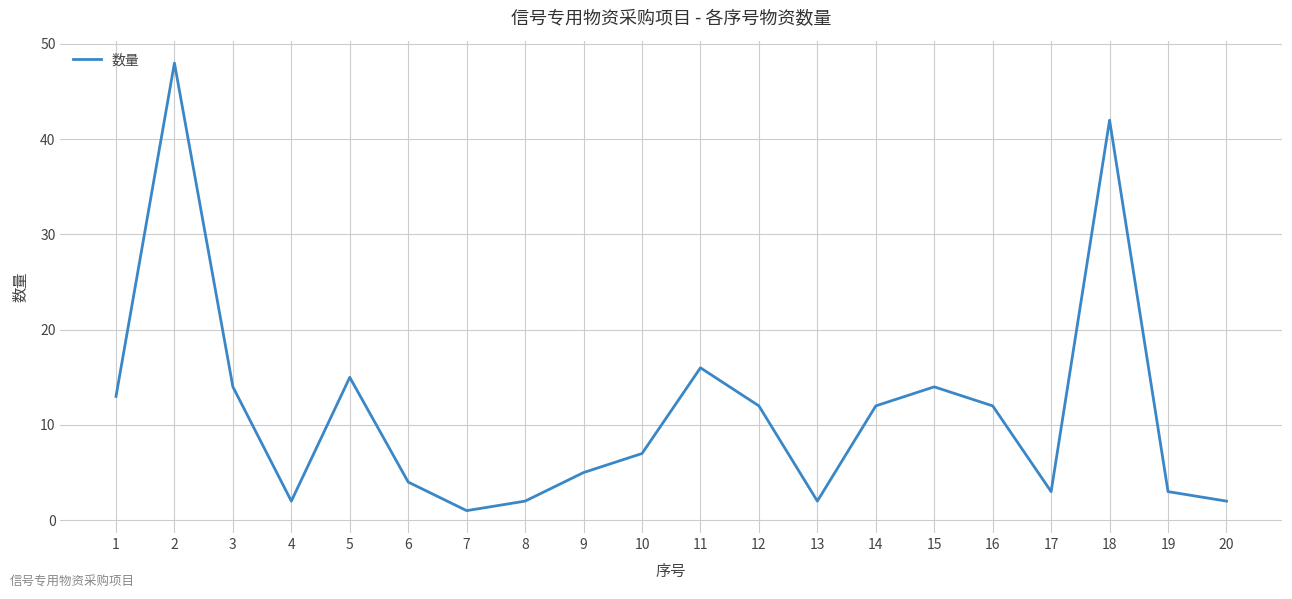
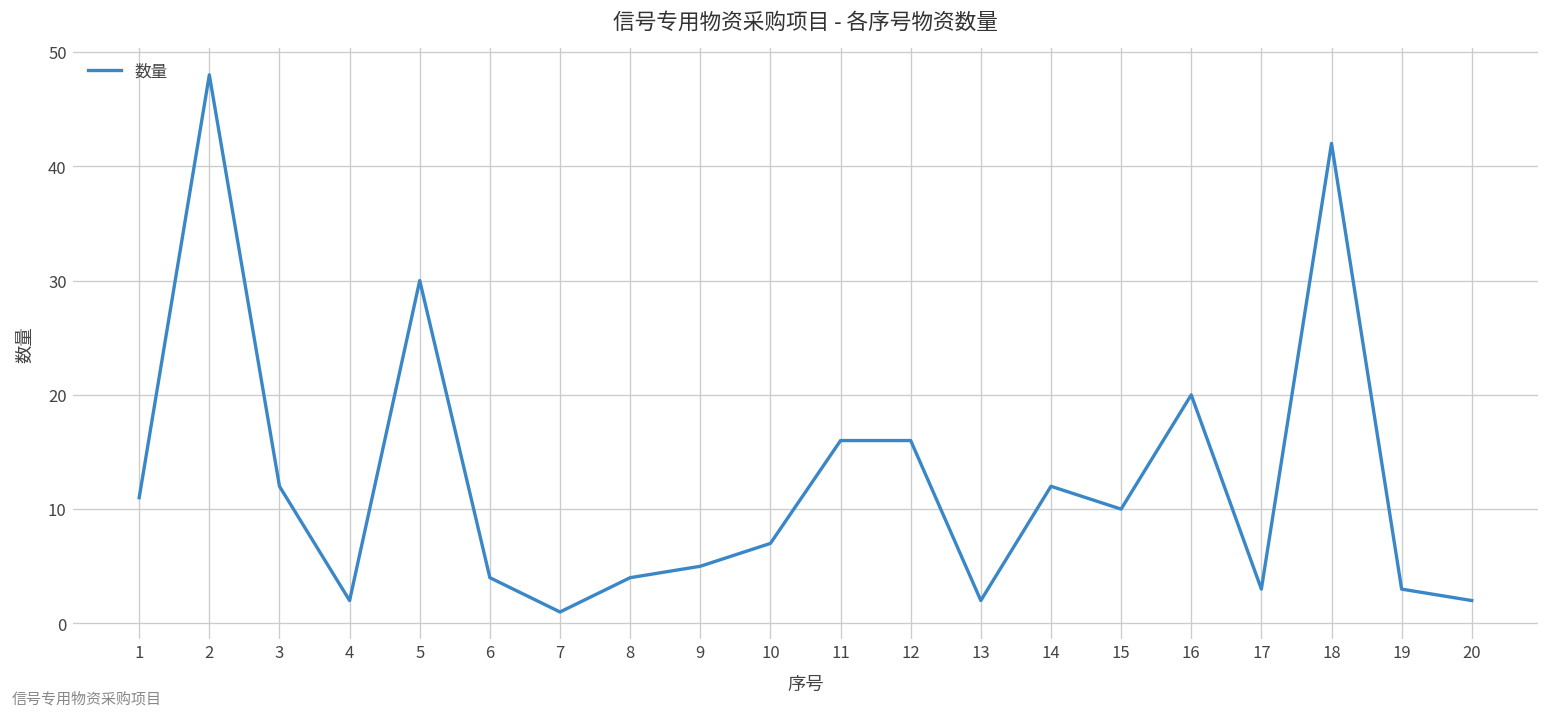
1: 13 -> 11
3: 14 -> 12
5: 15 -> 30
8: 2 -> 4
12: 12 -> 16
15: 14 -> 10
16: 12 -> 20
